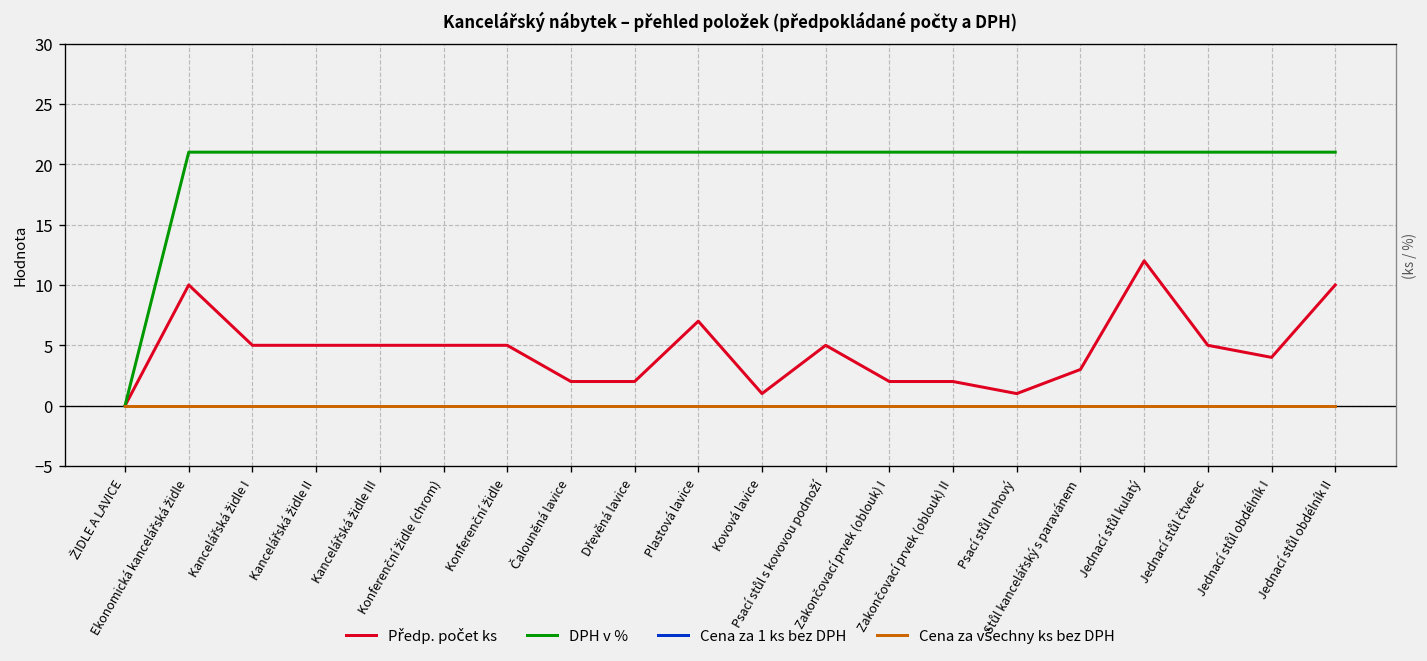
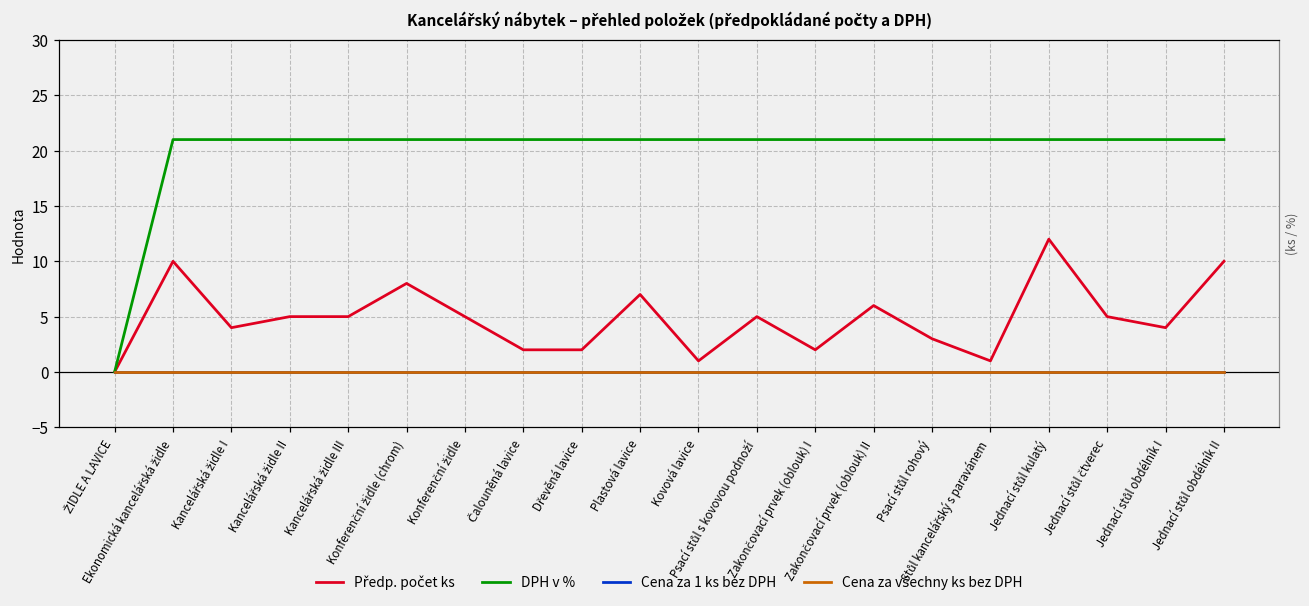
Předp. počet ks, Kancelářská židle I: 5 -> 4
Předp. počet ks, Konferenční židle (chrom): 5 -> 8
Předp. počet ks, Zakončovací prvek (oblouk) II: 2 -> 6
Předp. počet ks, Psací stůl rohový: 1 -> 3
Předp. počet ks, Stůl kancelářský s paravánem: 3 -> 1
